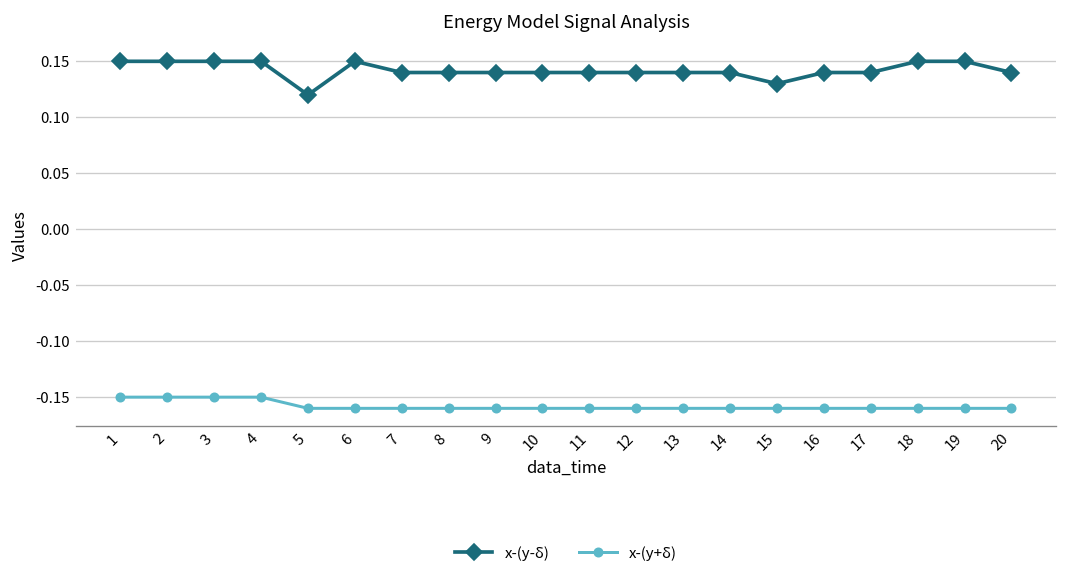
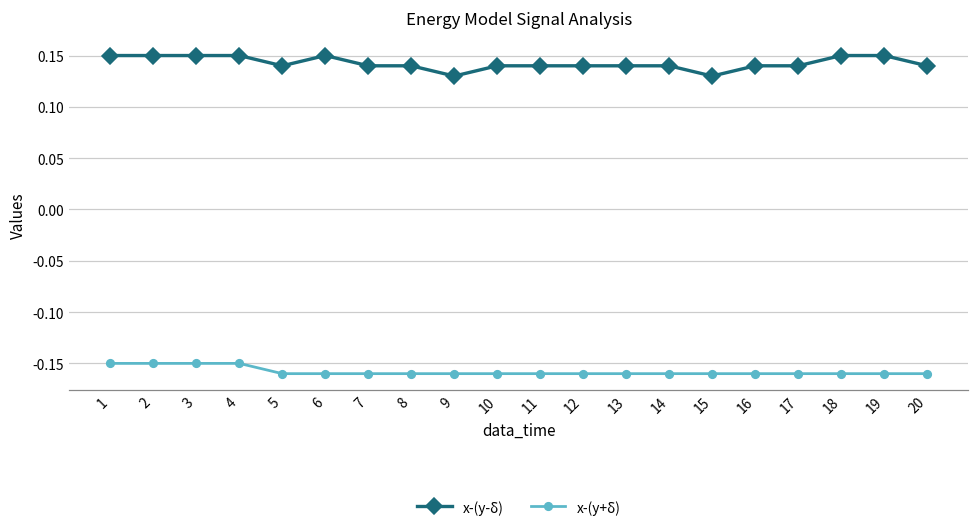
x-(y-δ), 5: 0.12 -> 0.14
x-(y-δ), 9: 0.14 -> 0.13
